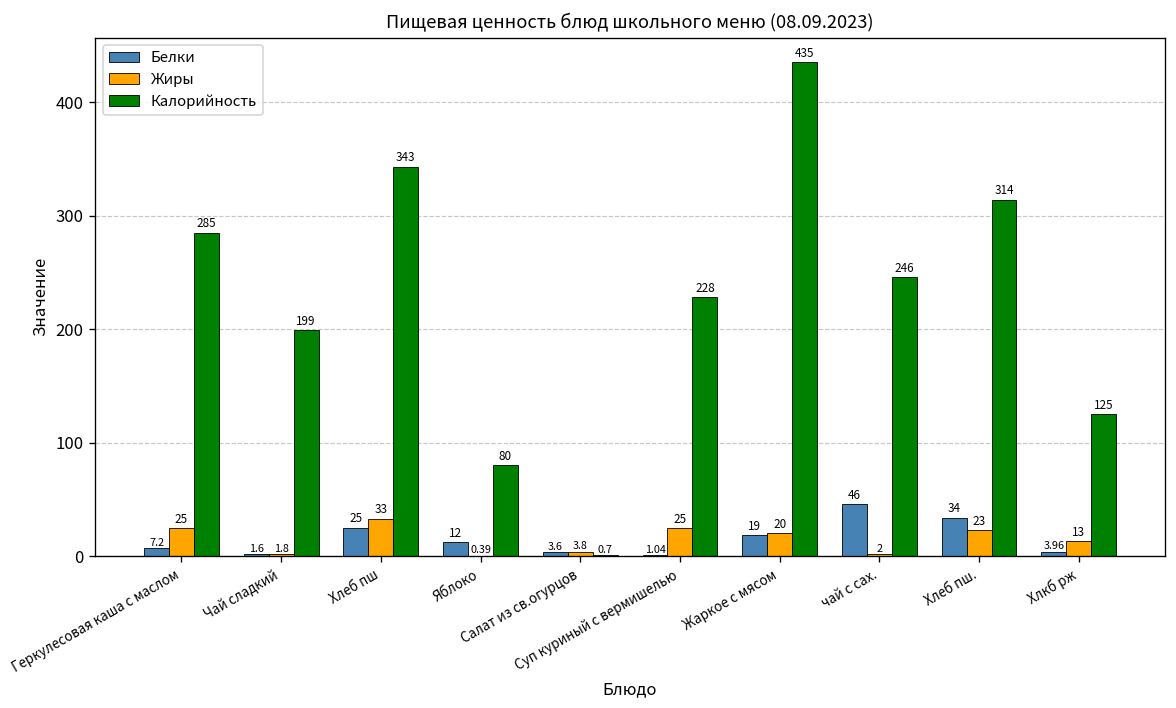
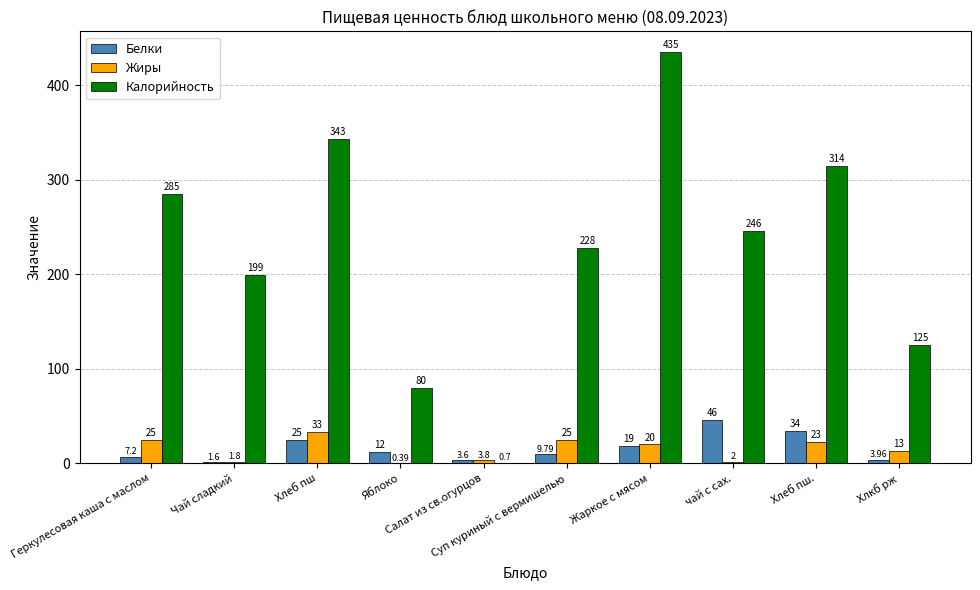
Белки, Суп куриный с вермишелью: 1.04 -> 9.79
